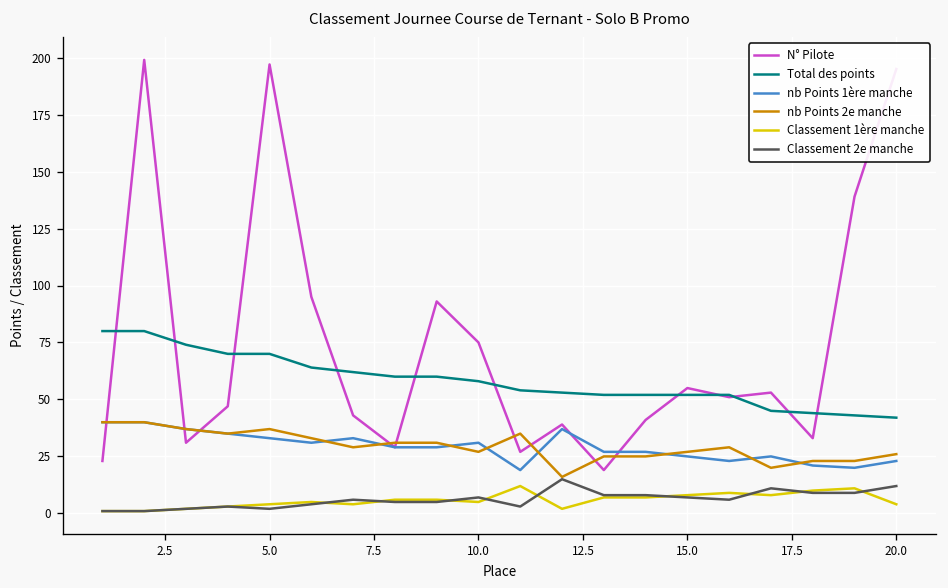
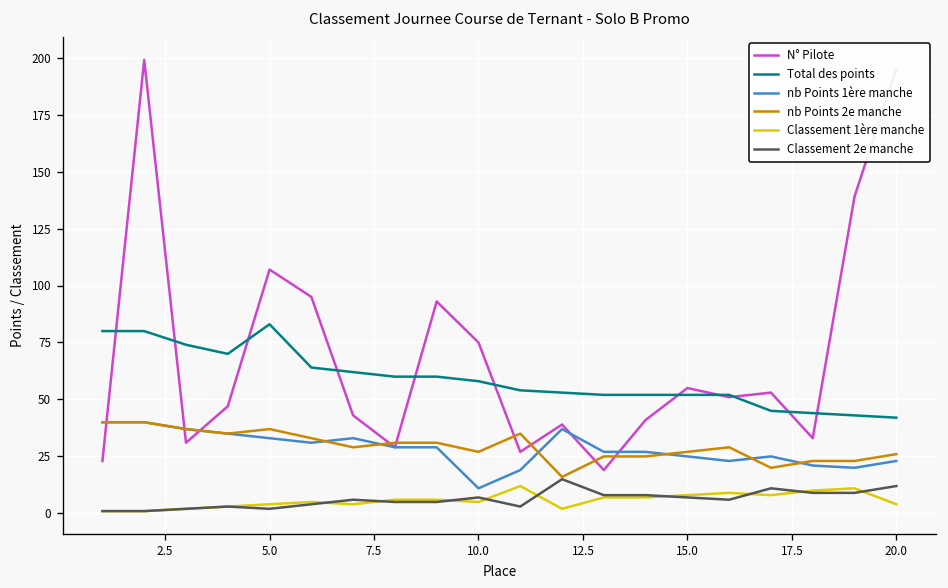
N° Pilote, 5.0: 197 -> 107
Total des points, 5.0: 70 -> 83
nb Points 1ère manche, 10.0: 31 -> 11
